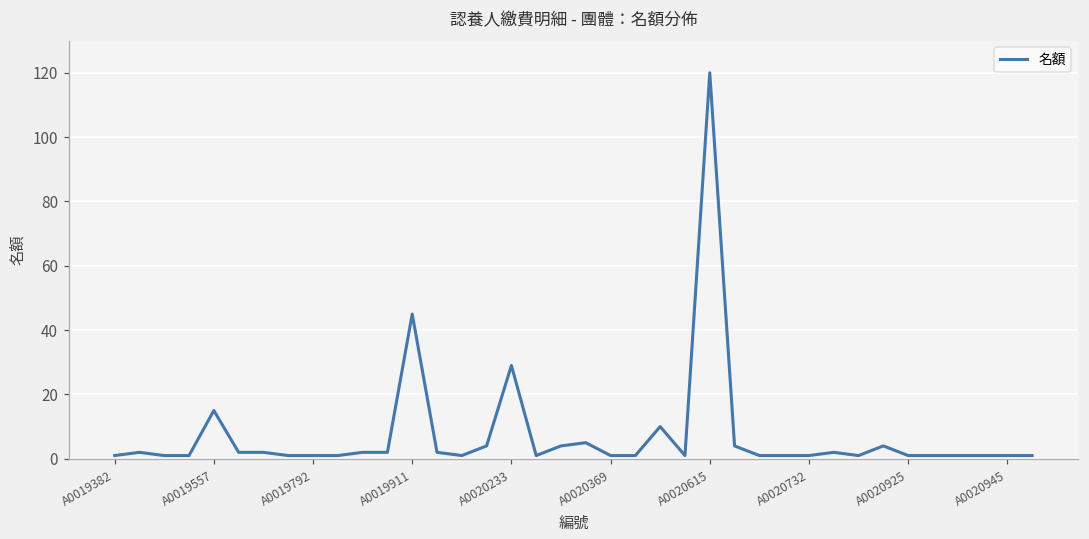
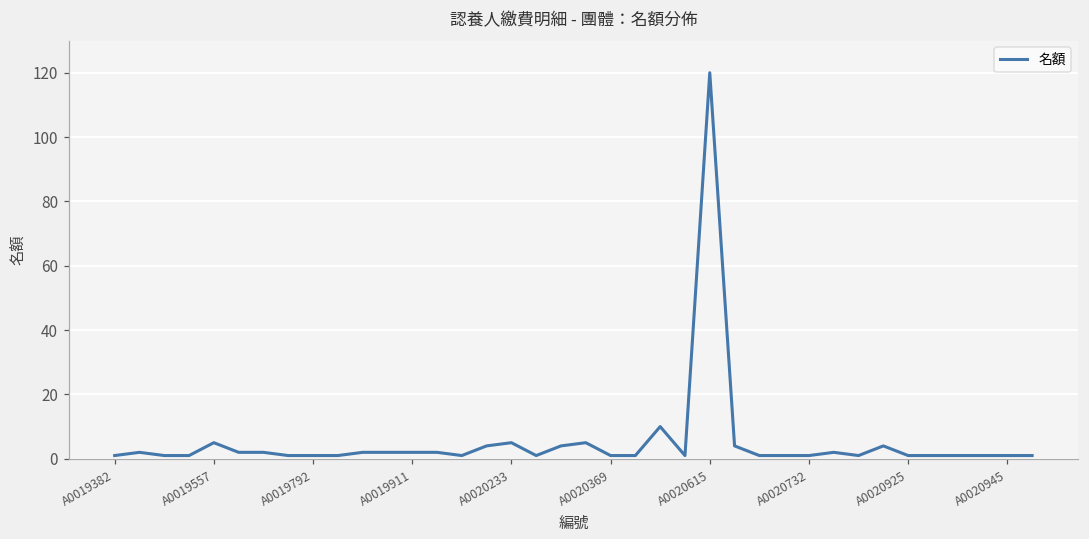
A0019557: 15 -> 5
A0019911: 45 -> 2
A0020233: 29 -> 5
